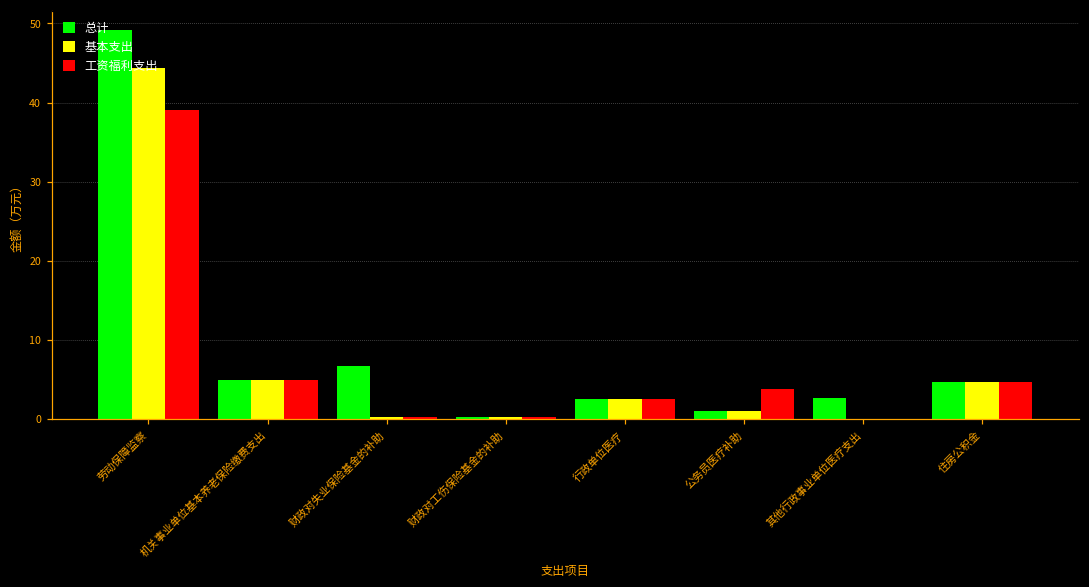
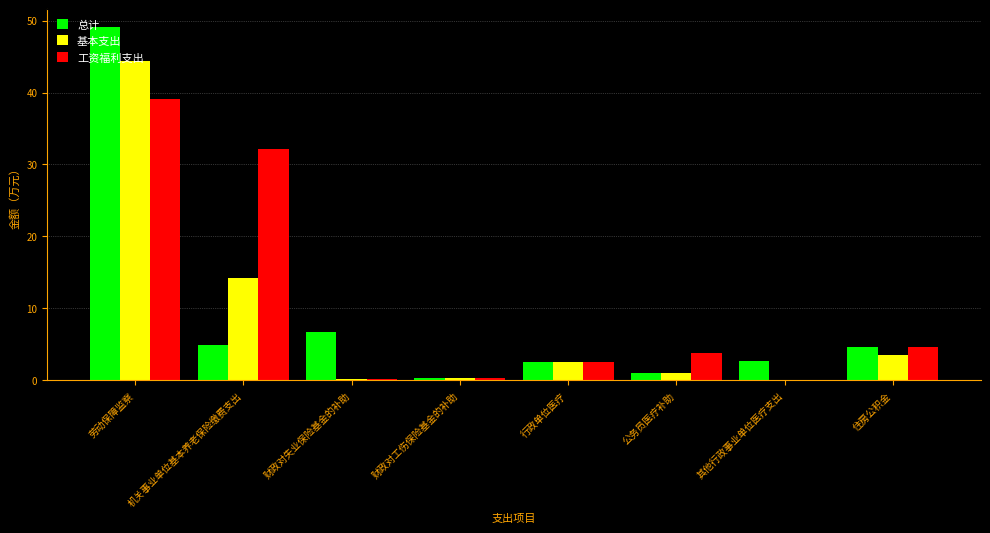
基本支出, 机关事业单位基本养老保险缴费支出: 5 -> 14
工资福利支出, 机关事业单位基本养老保险缴费支出: 5 -> 32
基本支出, 住房公积金: 5 -> 3
